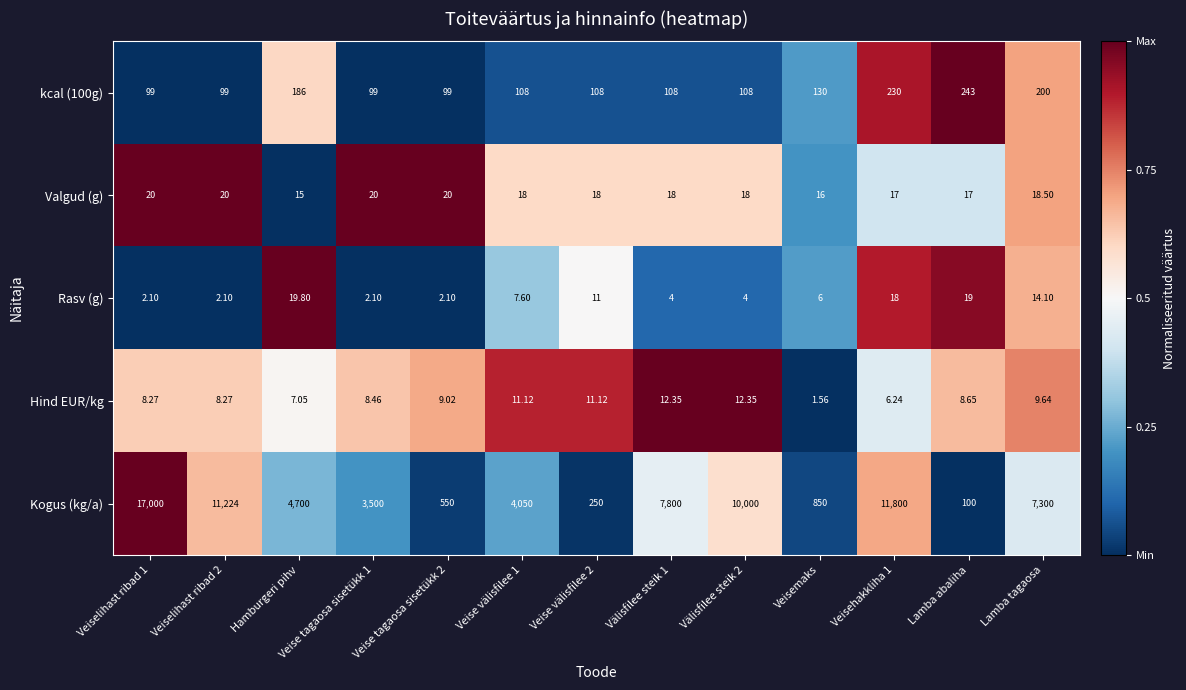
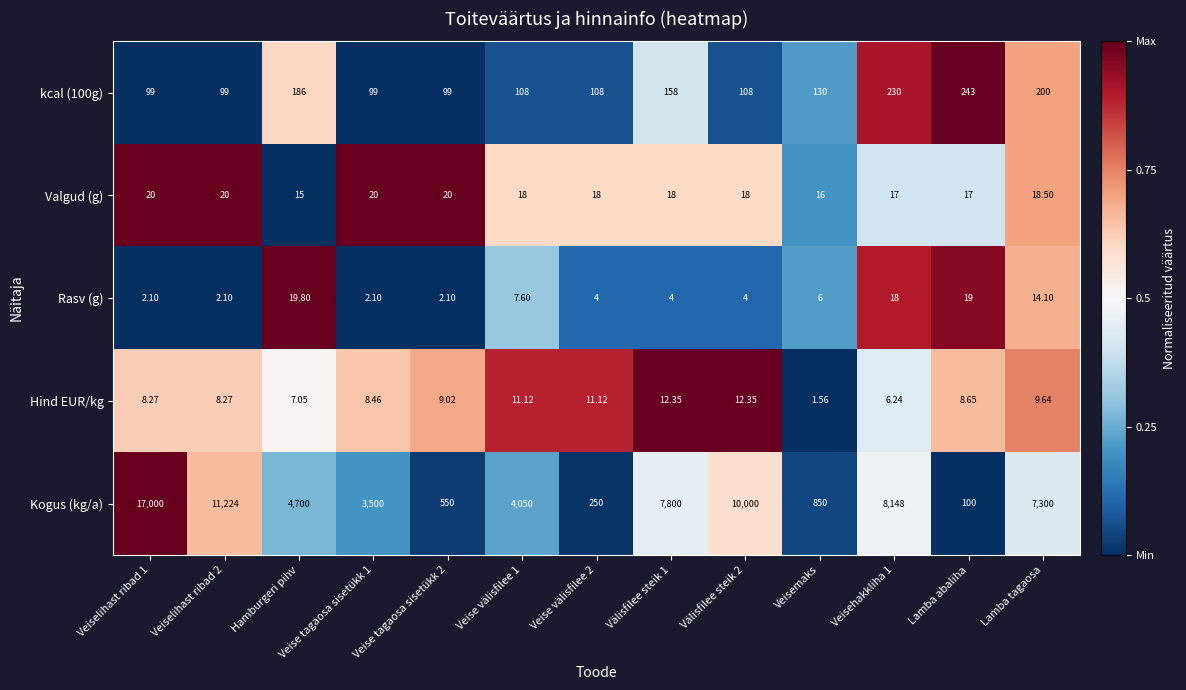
kcal (100g), Välisfilee steik 1: 108 -> 158
Rasv (g), Veise välisfilee 2: 11 -> 4
Kogus (kg/a), Veisehakkliha 1: 11,800 -> 8,148
